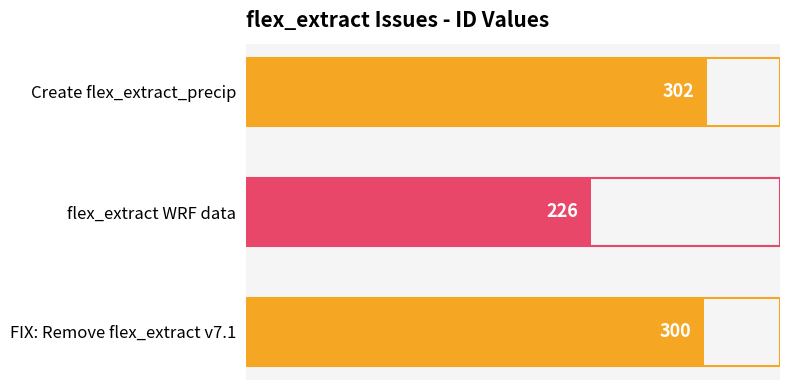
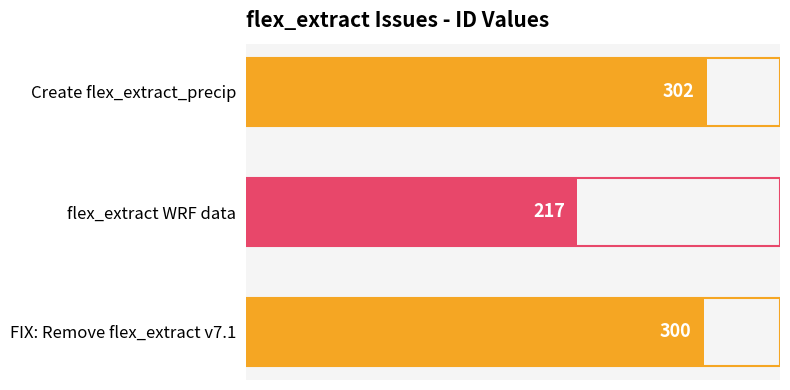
flex_extract WRF data: 226 -> 217
